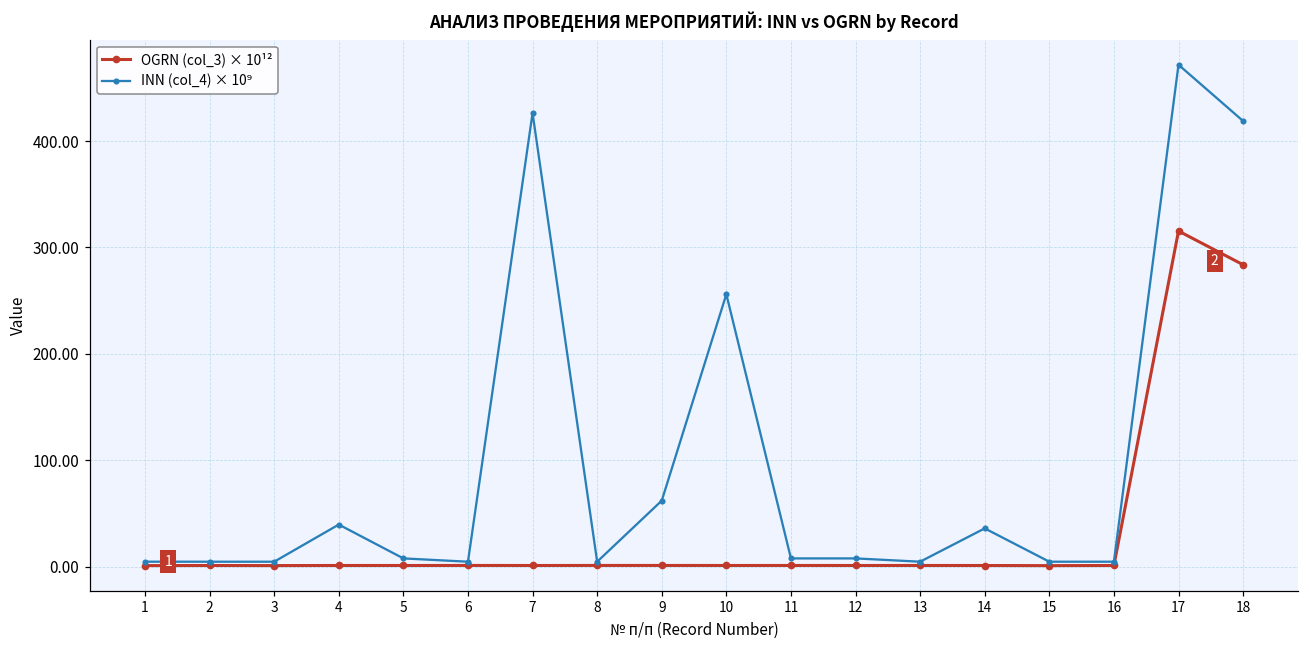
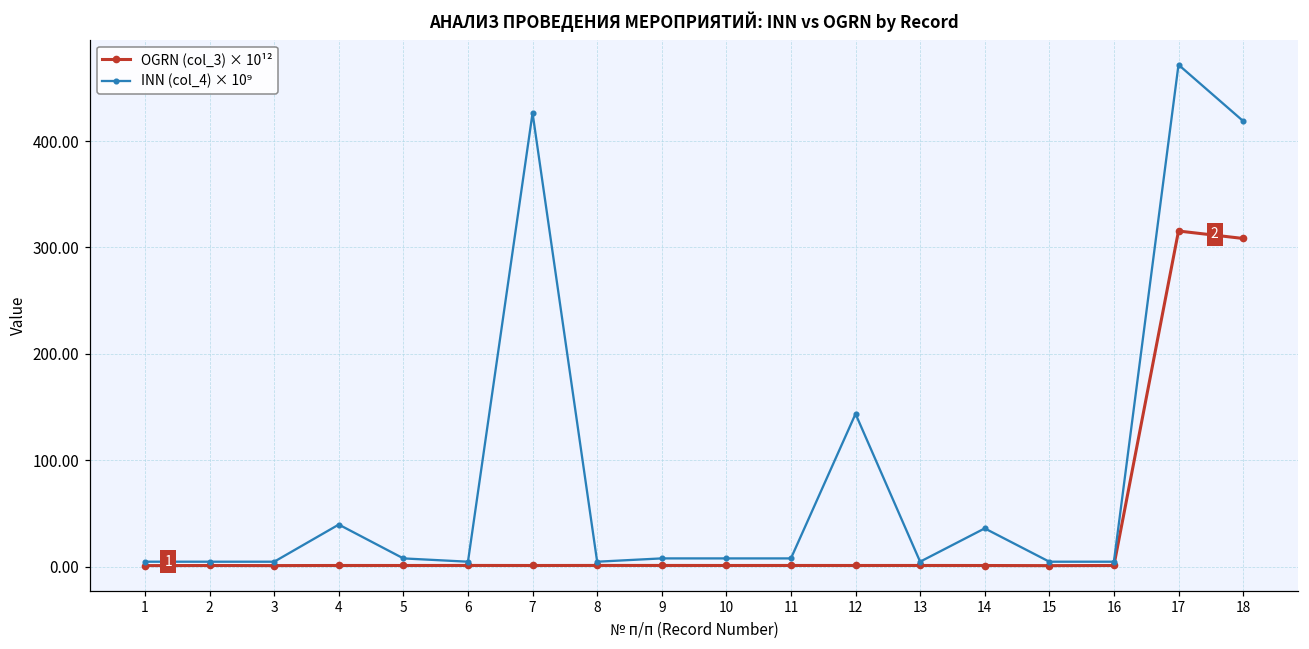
INN (col_4) × 10⁹, 9: 60 -> 10
INN (col_4) × 10⁹, 10: 260 -> 10
INN (col_4) × 10⁹, 12: 10 -> 140
OGRN (col_3) × 10¹², 18: 280 -> 310
